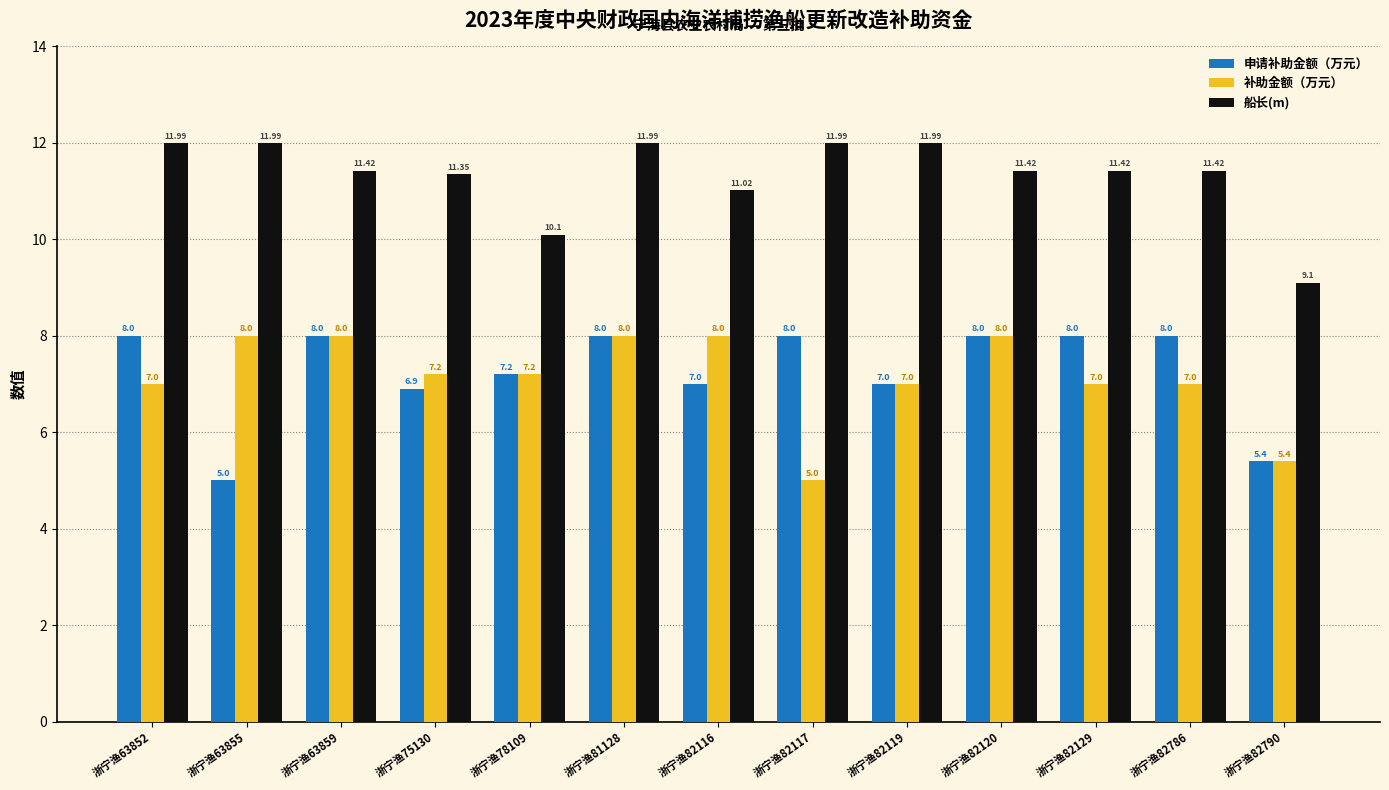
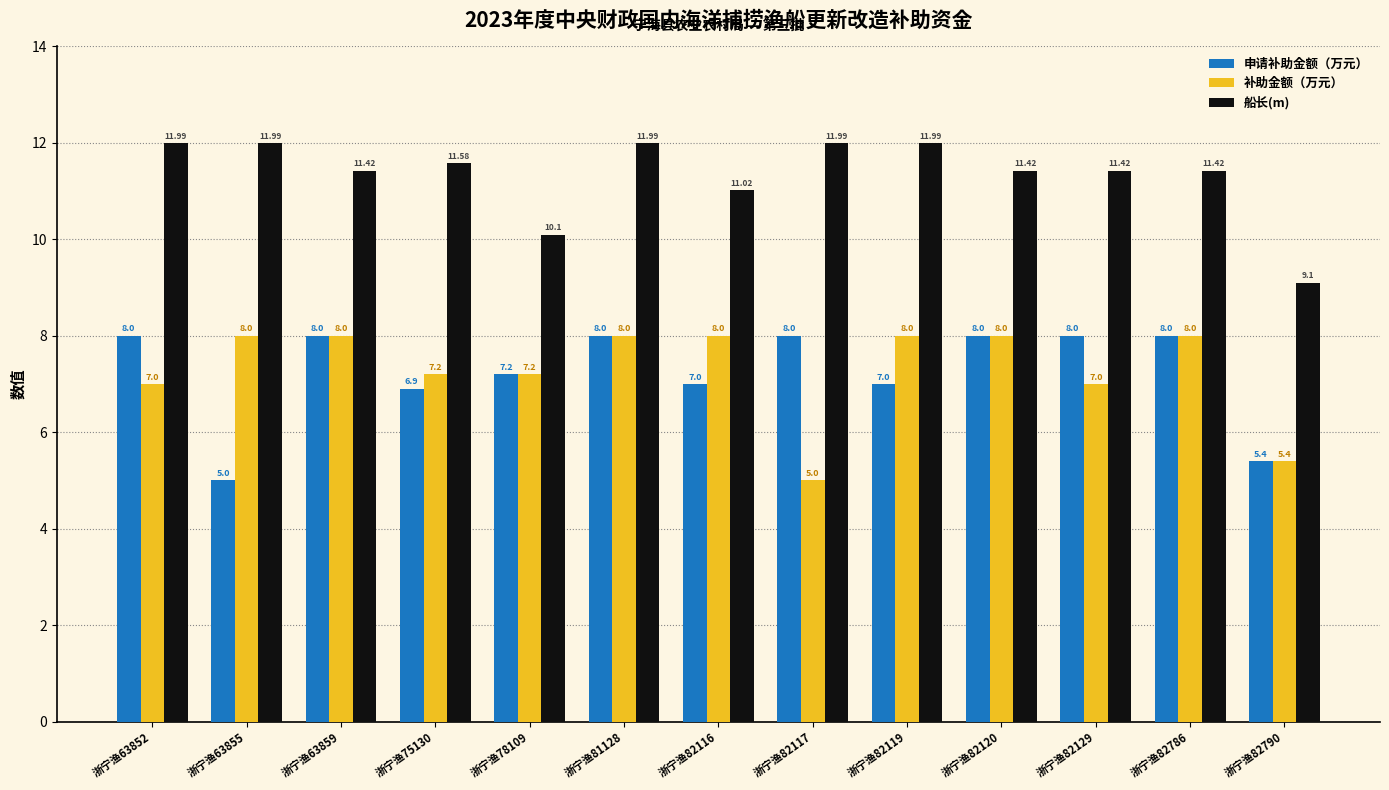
船长(m), 浙宁渔75130: 11.35 -> 11.58
补助金额（万元）, 浙宁渔82119: 7.0 -> 8.0
补助金额（万元）, 浙宁渔82786: 7.0 -> 8.0
